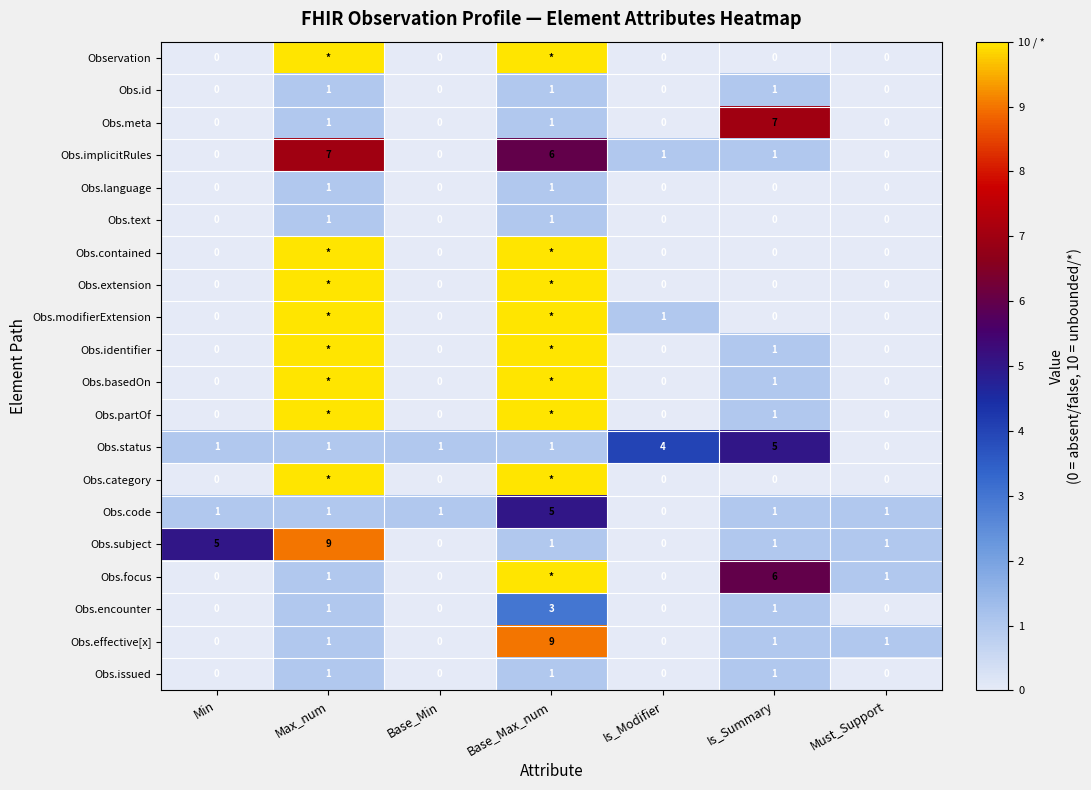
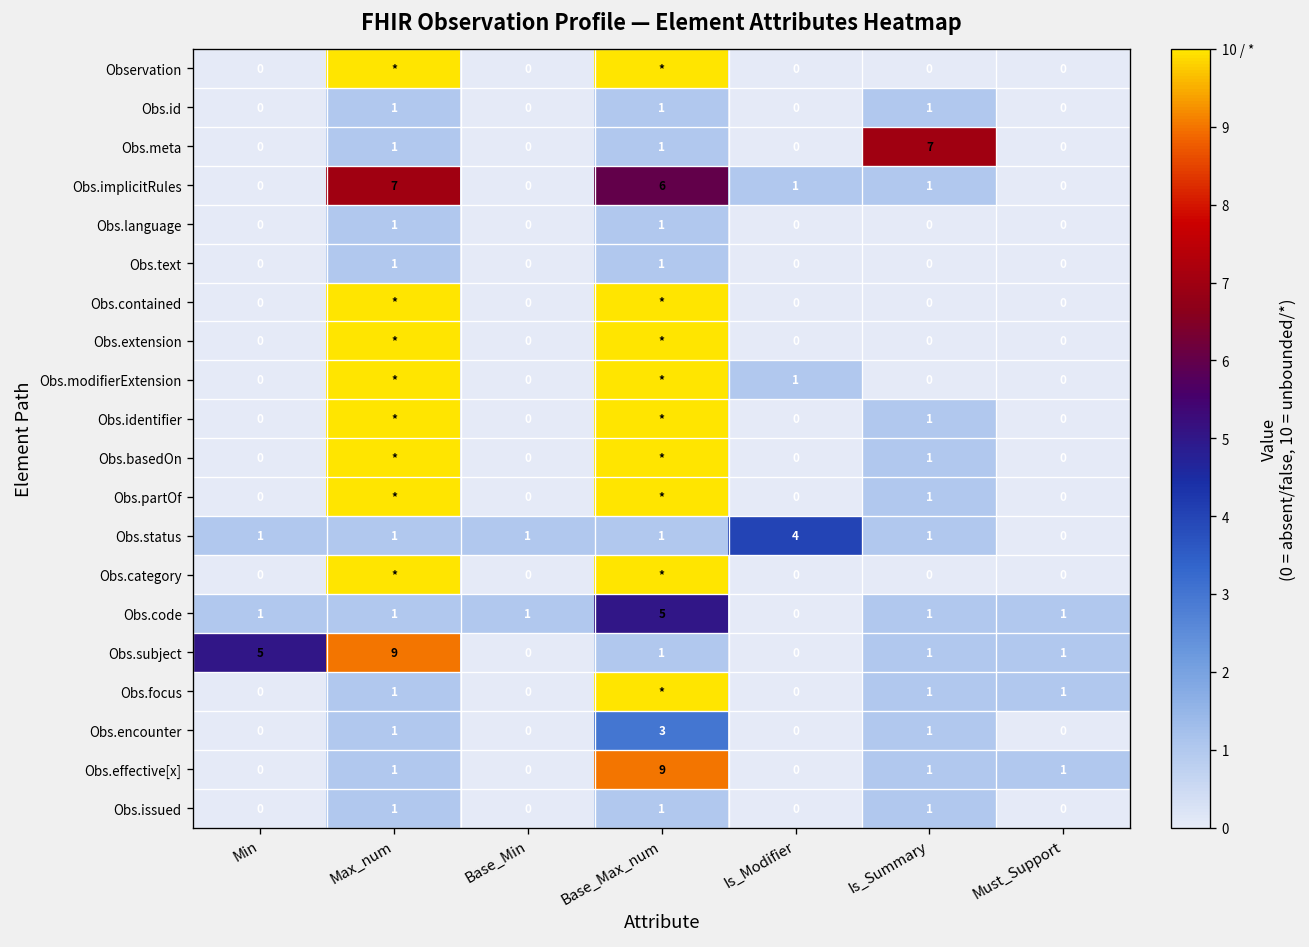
Obs.status, Is_Summary: 5 -> 1
Obs.focus, Is_Summary: 6 -> 1
